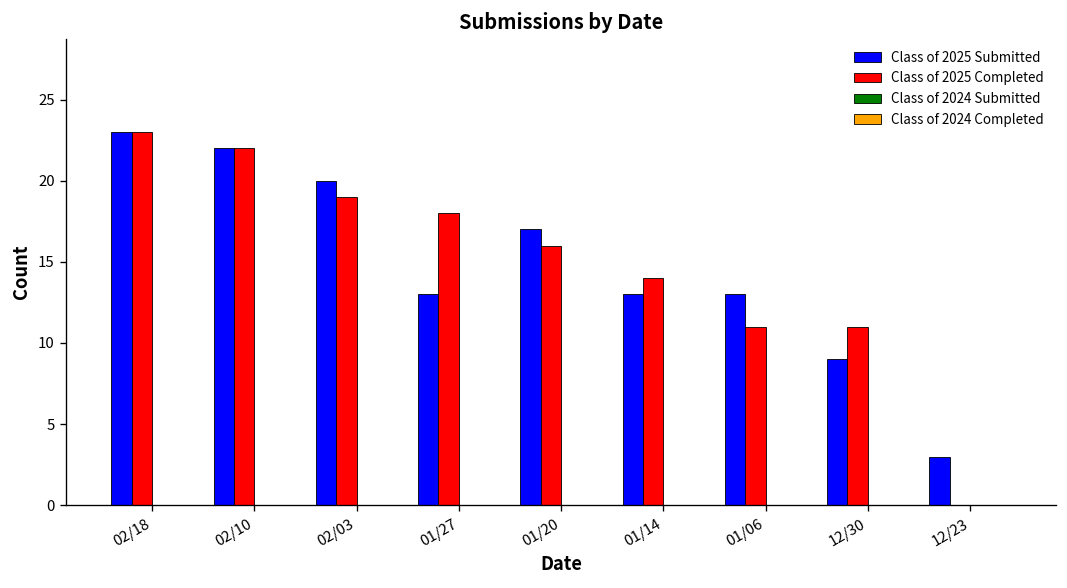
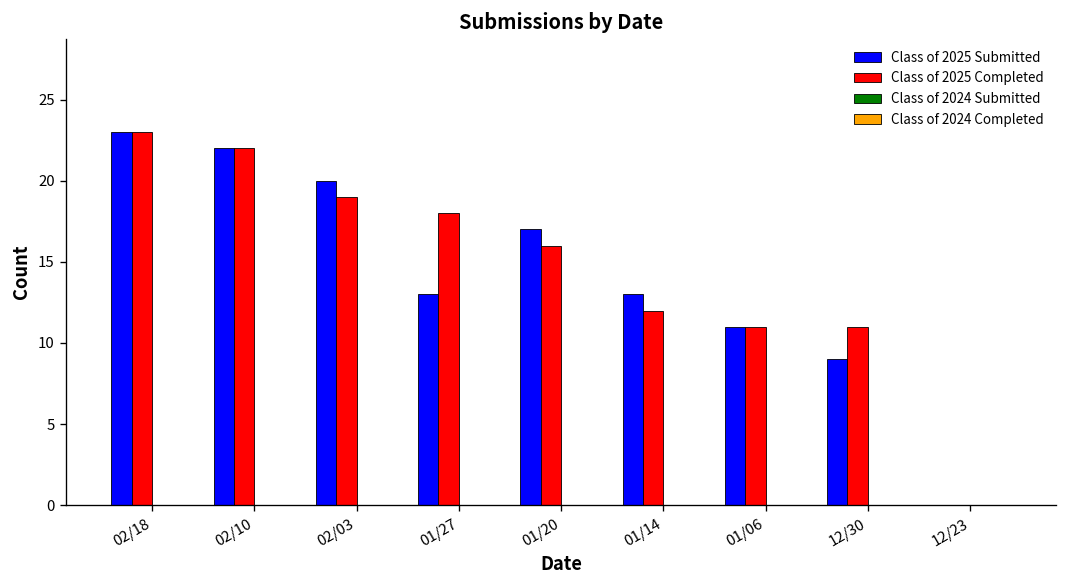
Class of 2025 Completed, 01/14: 14 -> 12
Class of 2025 Submitted, 01/06: 13 -> 11
Class of 2025 Submitted, 12/23: 3 -> 0
